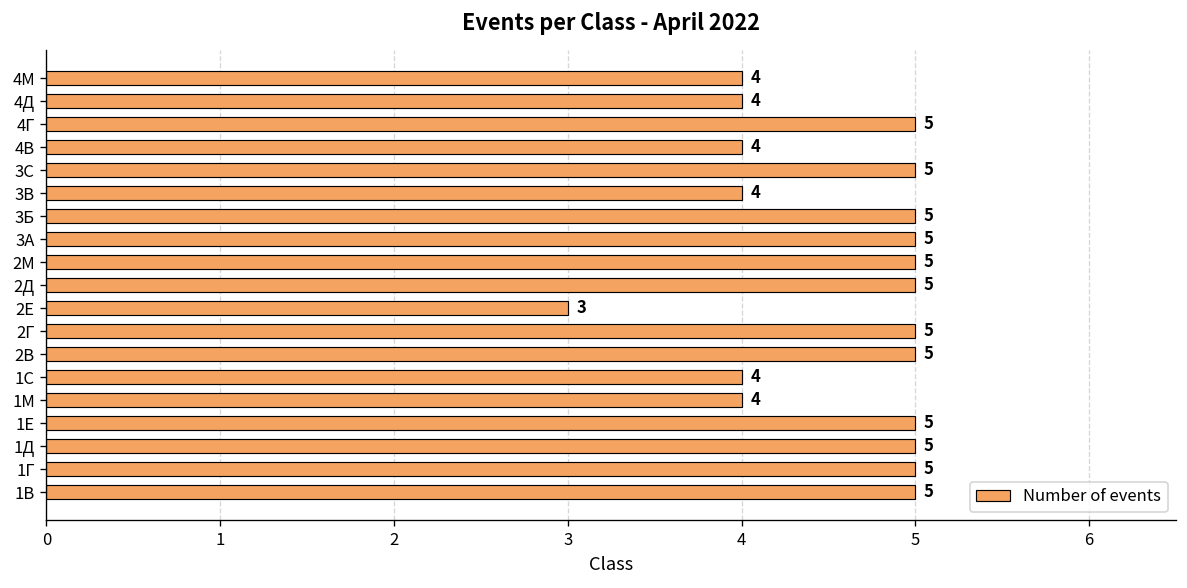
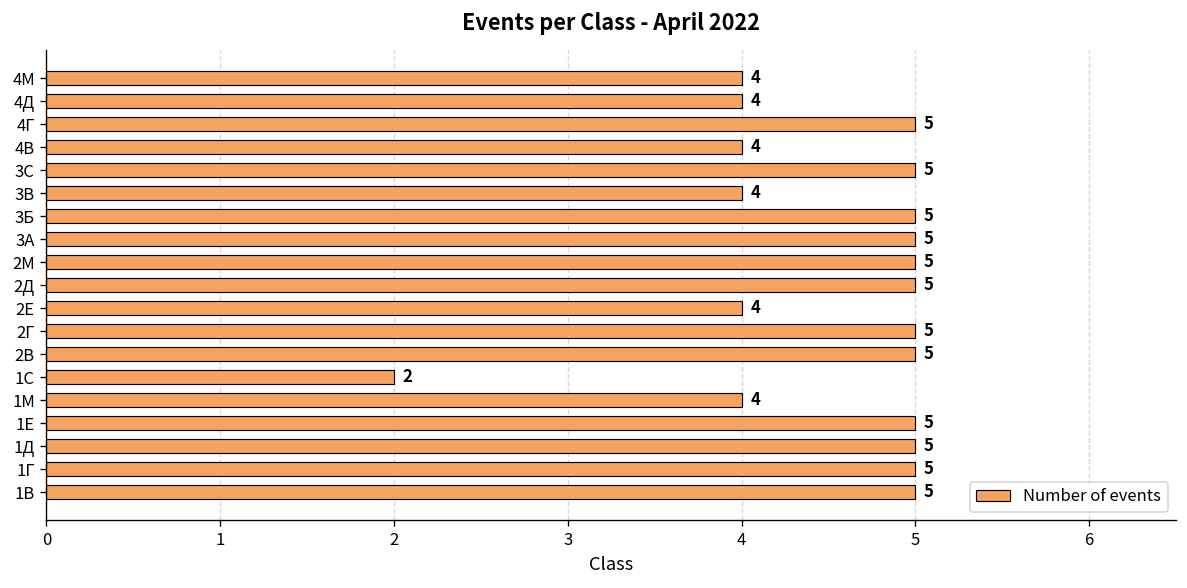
2Е: 3 -> 4
1С: 4 -> 2
